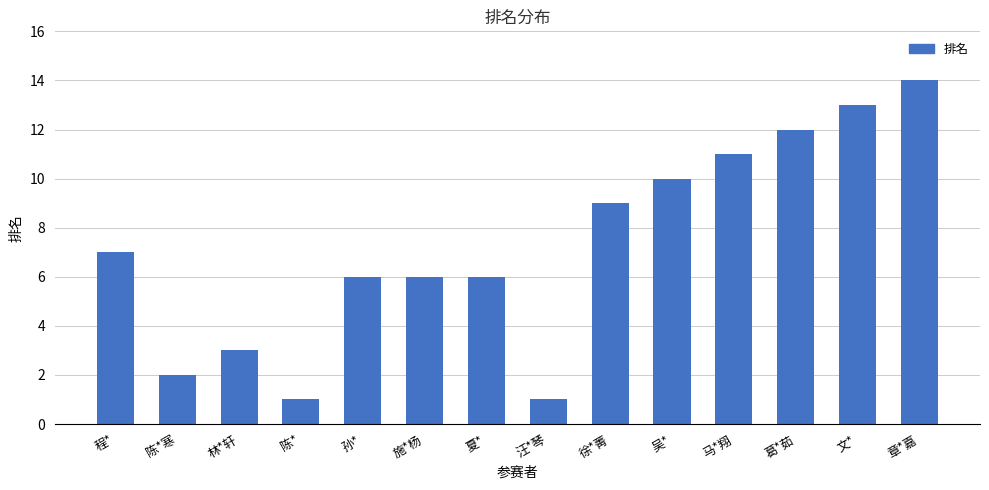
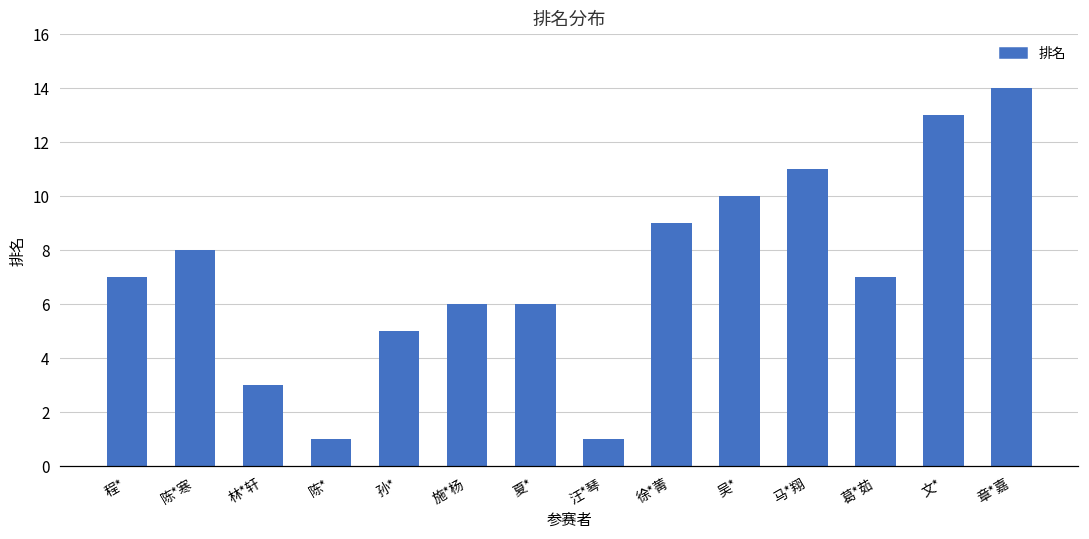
陈*寒: 2 -> 8
孙*: 6 -> 5
葛*茹: 12 -> 7
